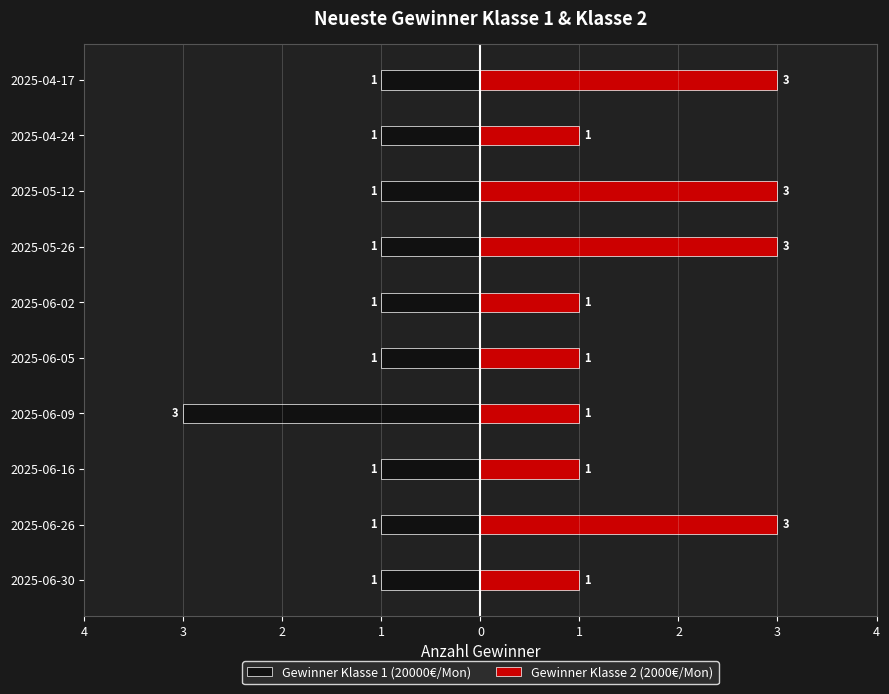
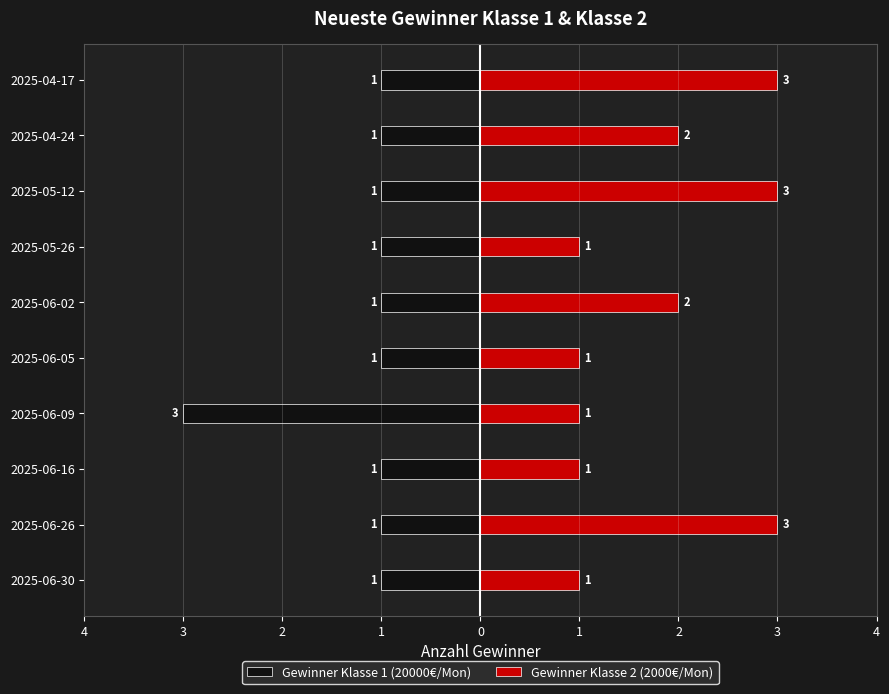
Gewinner Klasse 2 (2000€/Mon), 2025-04-24: 1 -> 2
Gewinner Klasse 2 (2000€/Mon), 2025-05-26: 3 -> 1
Gewinner Klasse 2 (2000€/Mon), 2025-06-02: 1 -> 2
